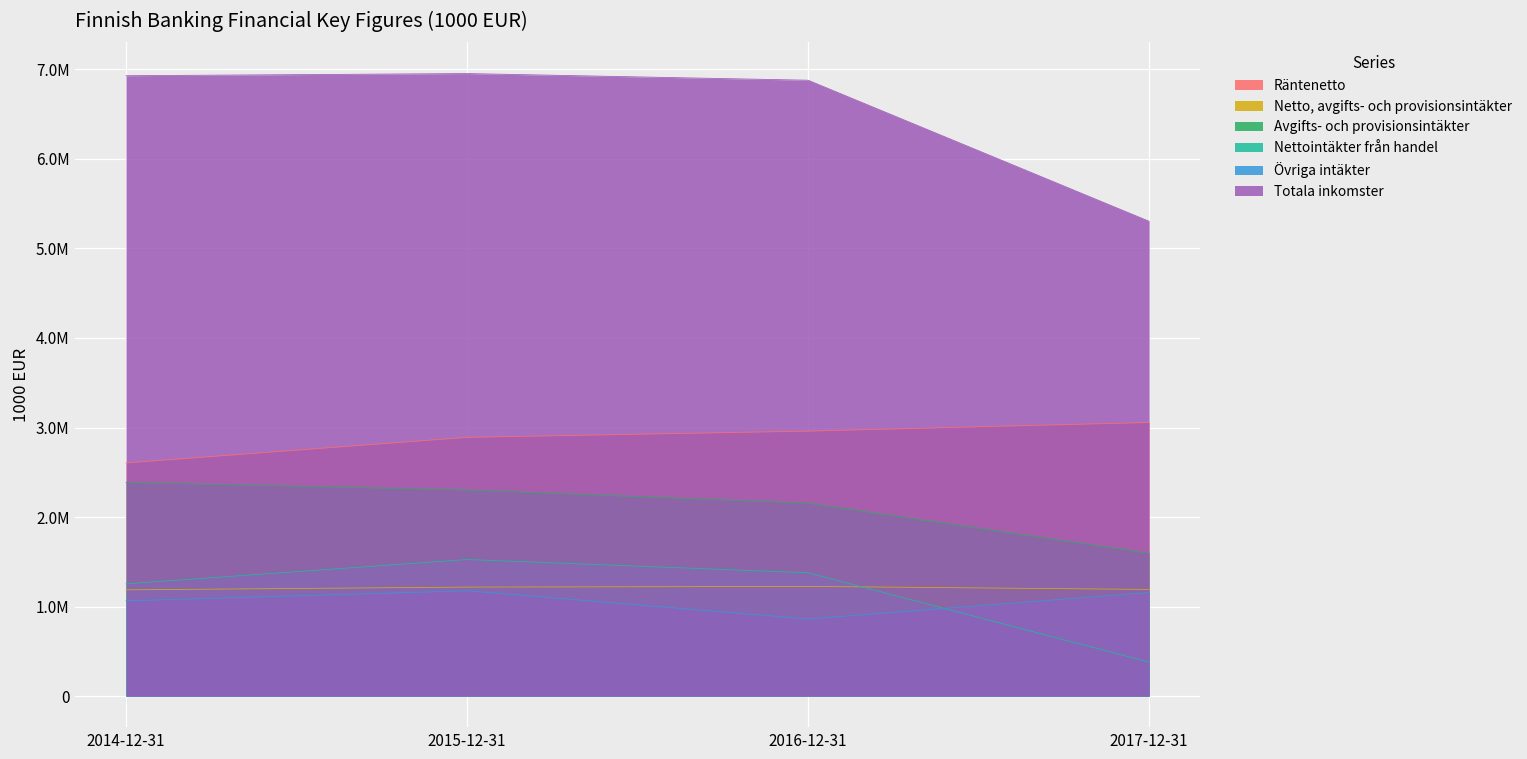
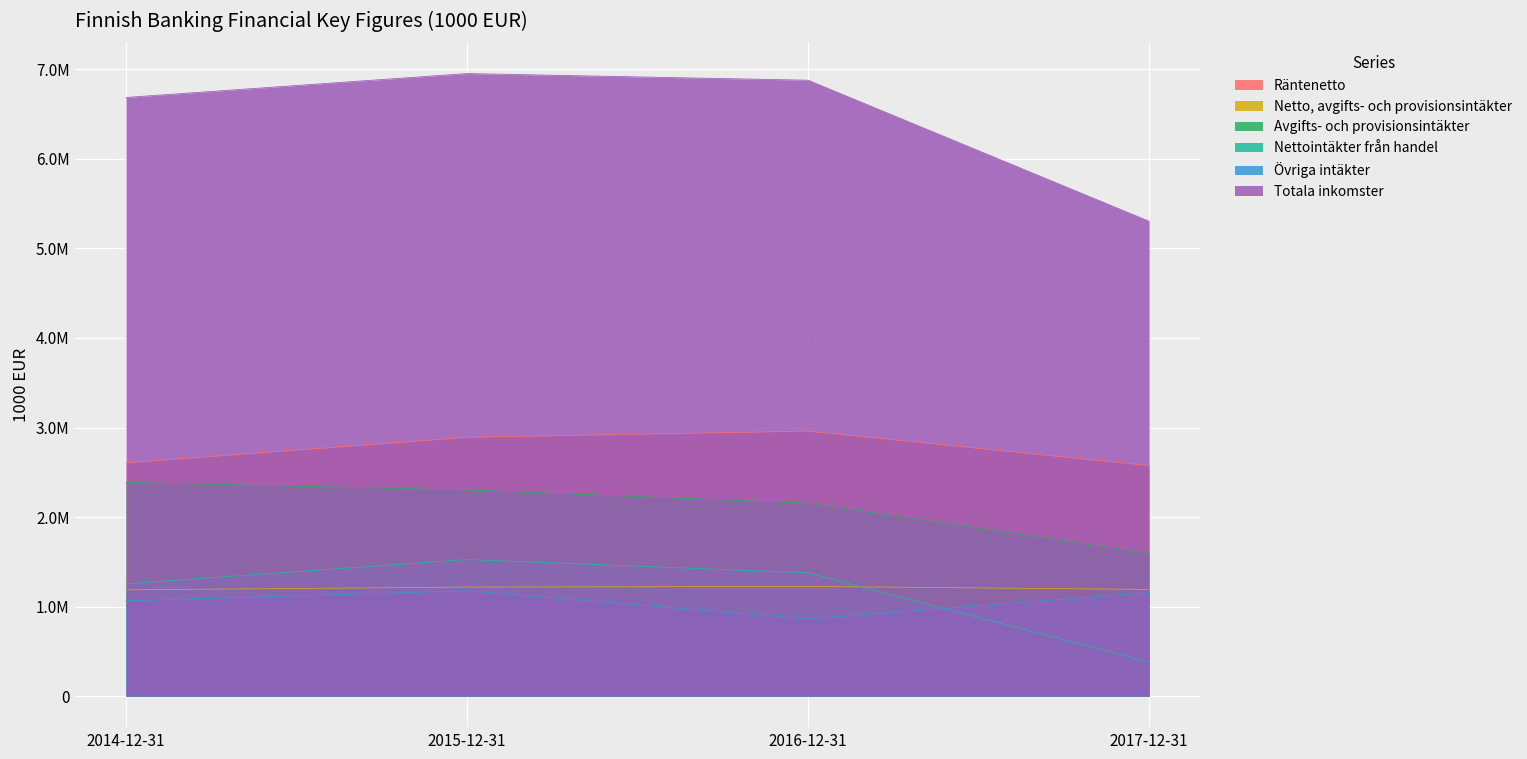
Totala inkomster, 2014-12-31: 6900000 -> 6700000
Räntenetto, 2017-12-31: 3100000 -> 2600000
